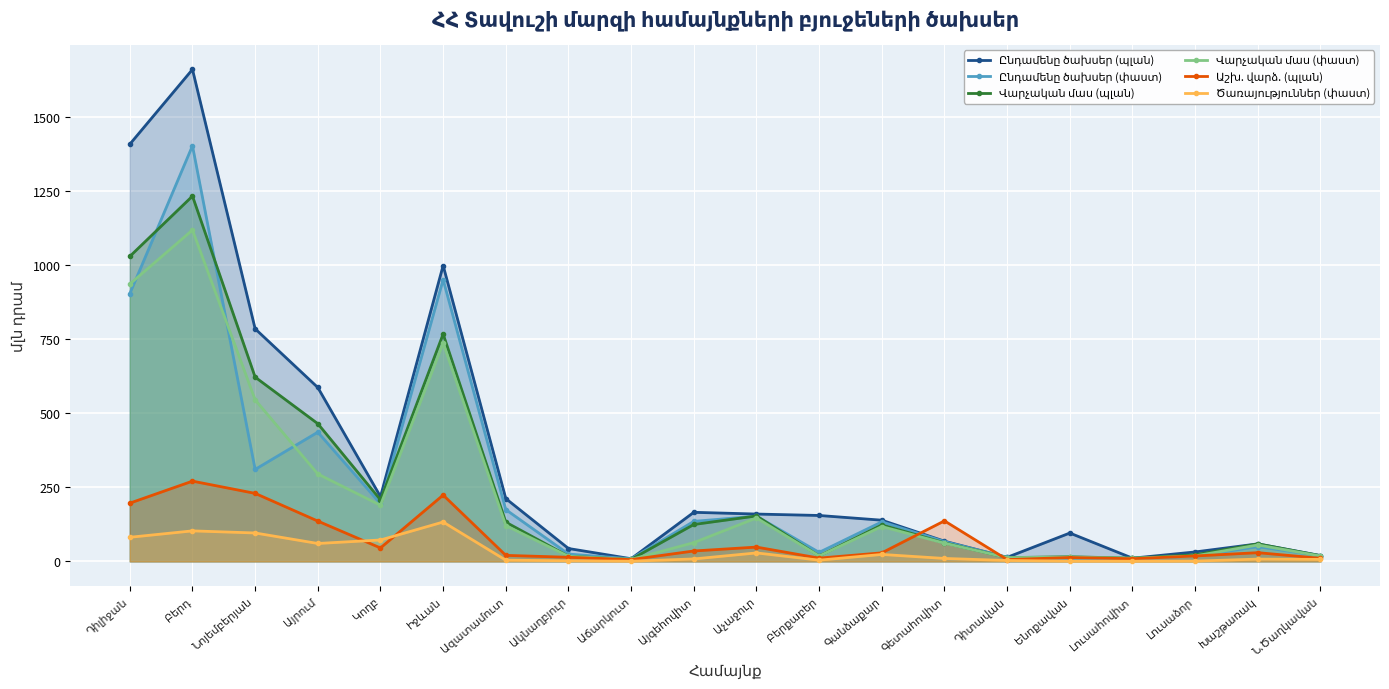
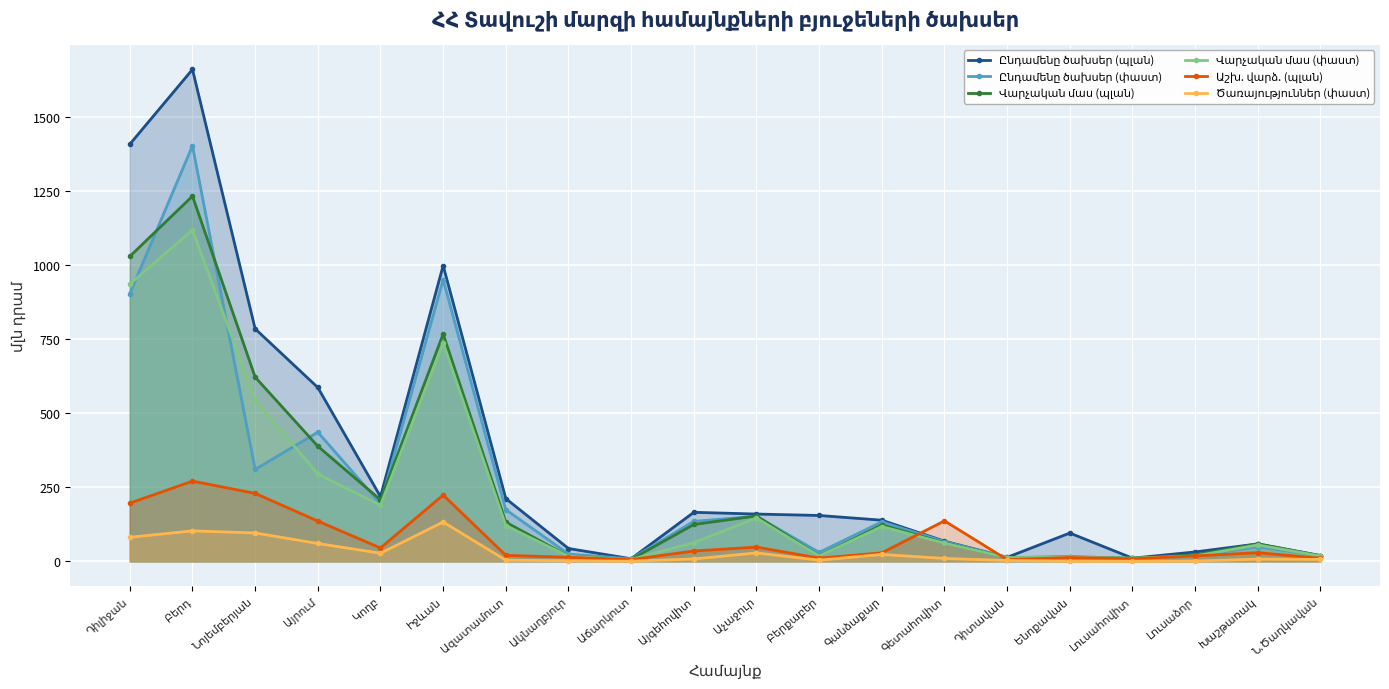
Վարչական մաս (պլան), Այրում: 470 -> 390
Ծառայություններ (փաստ), Կողբ: 70 -> 30
